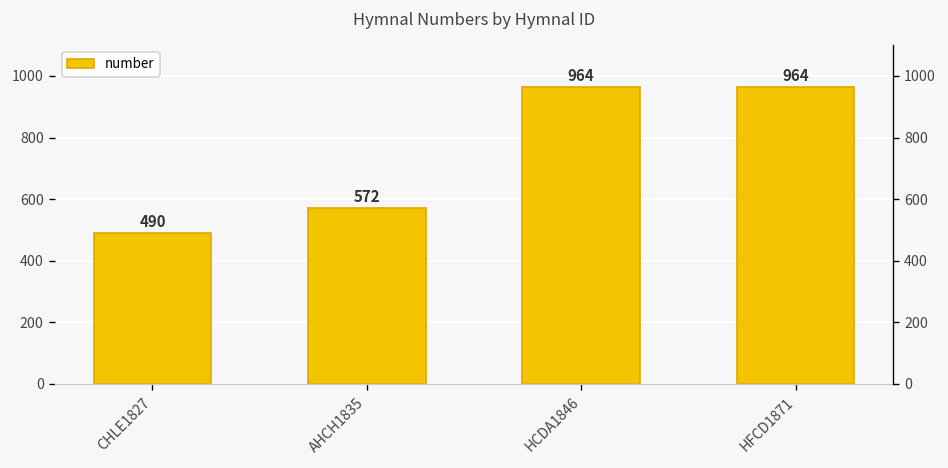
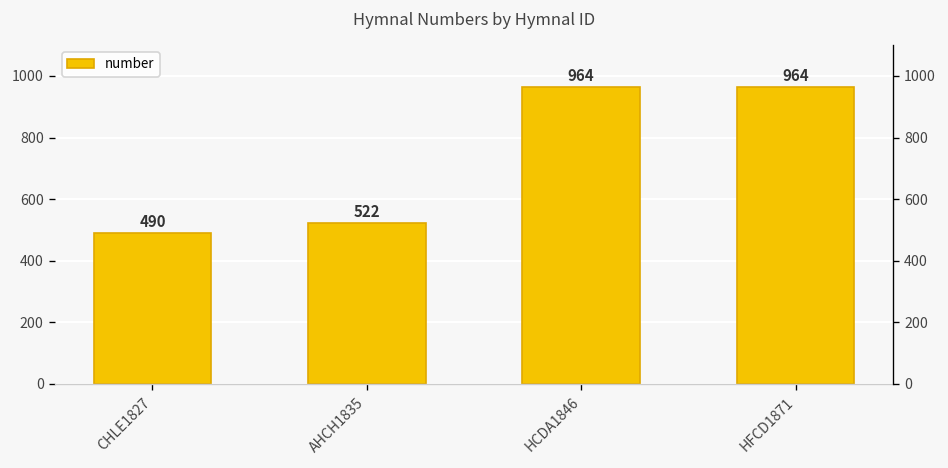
AHCH1835: 572 -> 522
